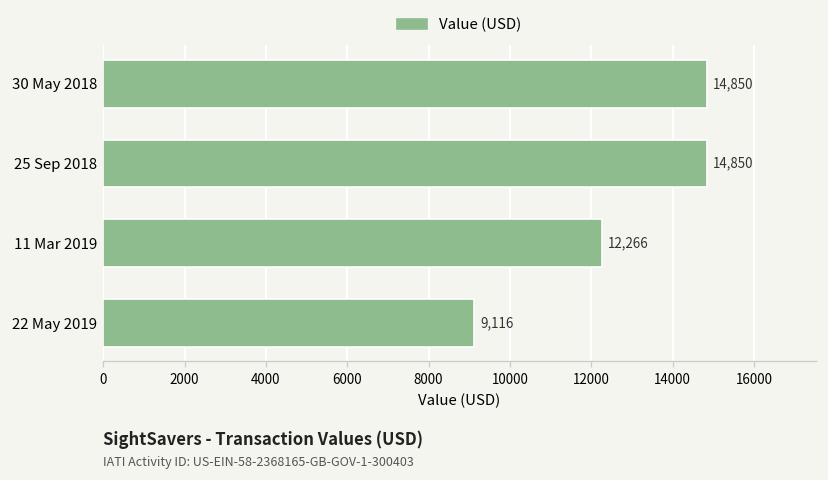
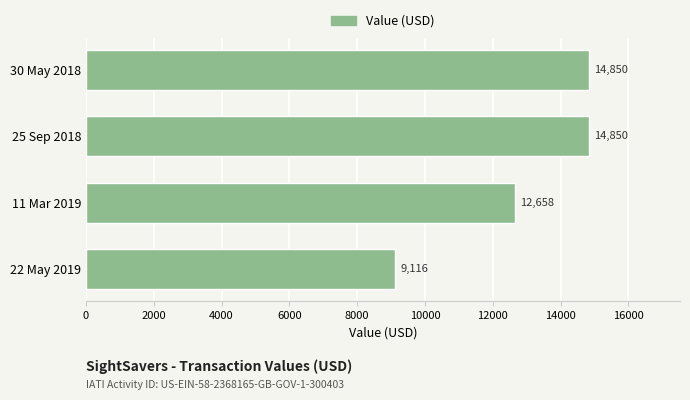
11 Mar 2019: 12,266 -> 12,658
